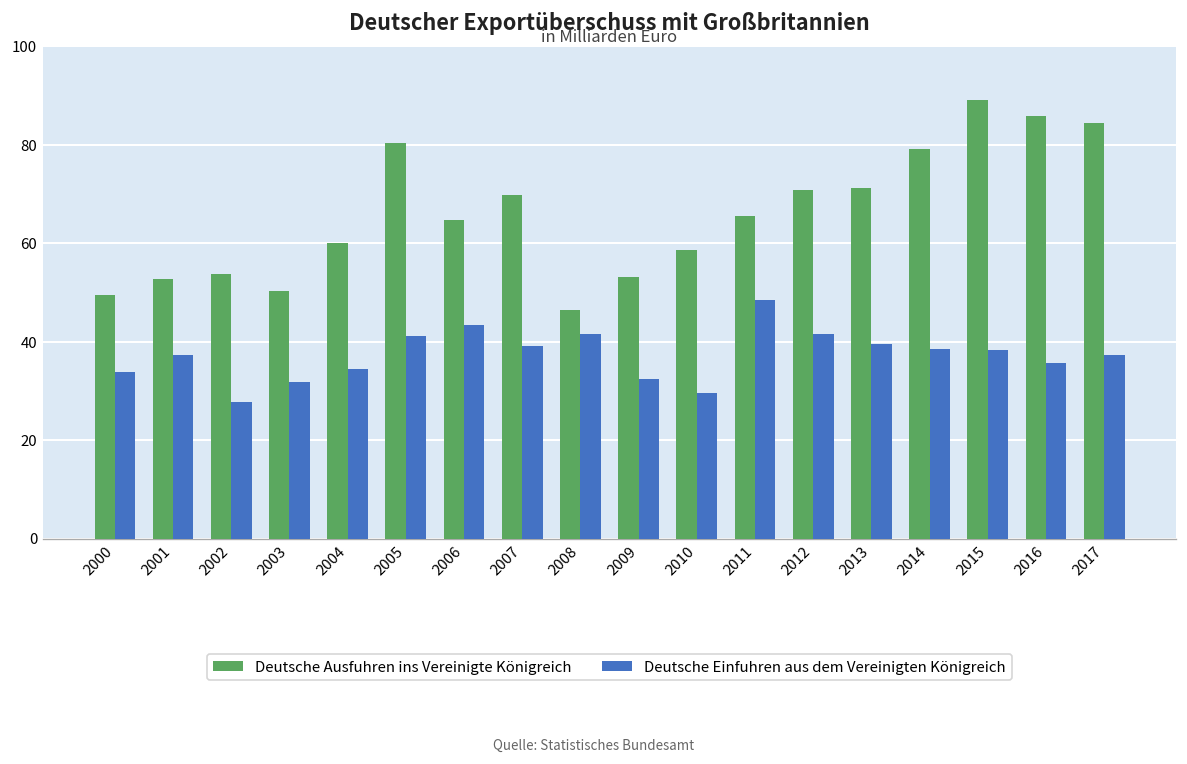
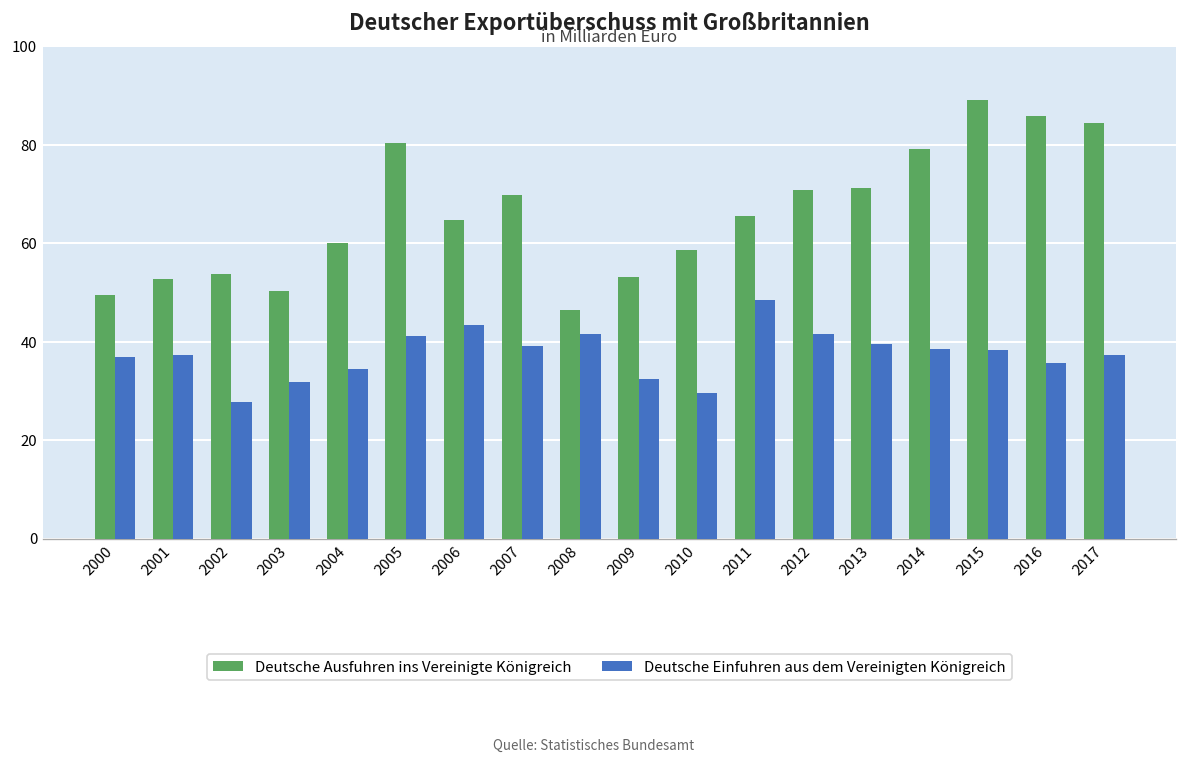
Deutsche Einfuhren aus dem Vereinigten Königreich, 2000: 34 -> 37
